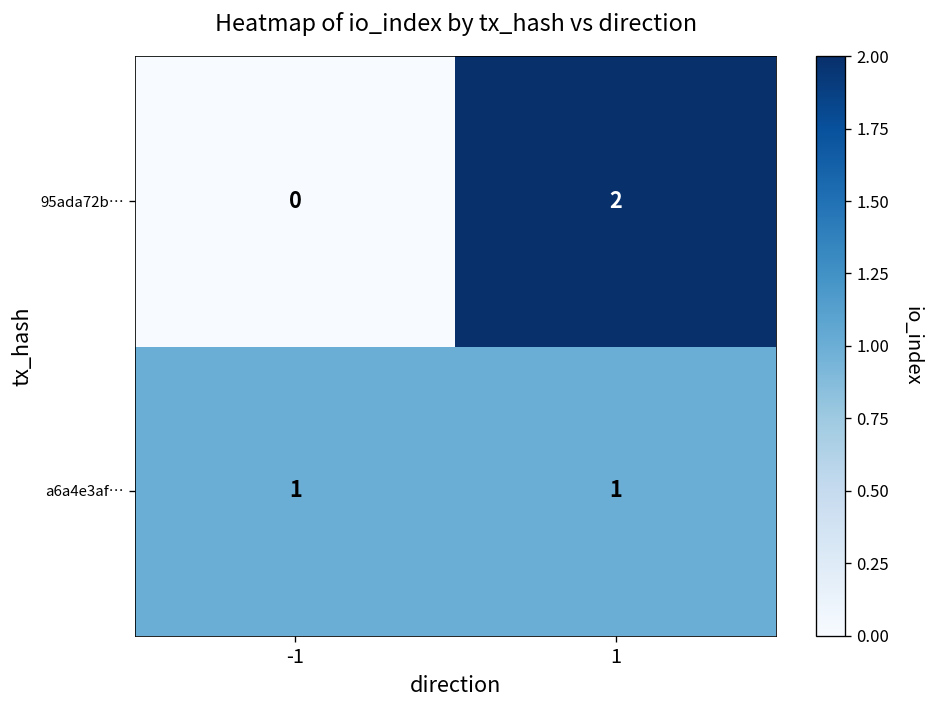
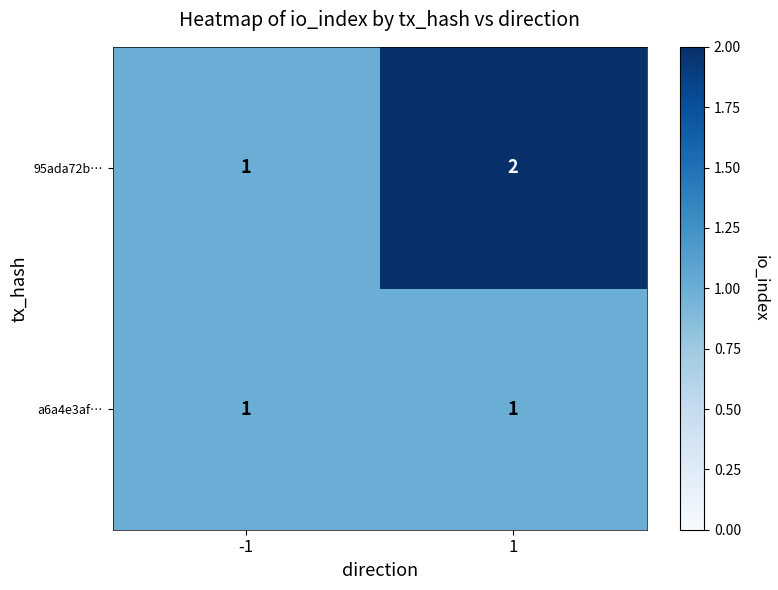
95ada72b…, -1: 0 -> 1
